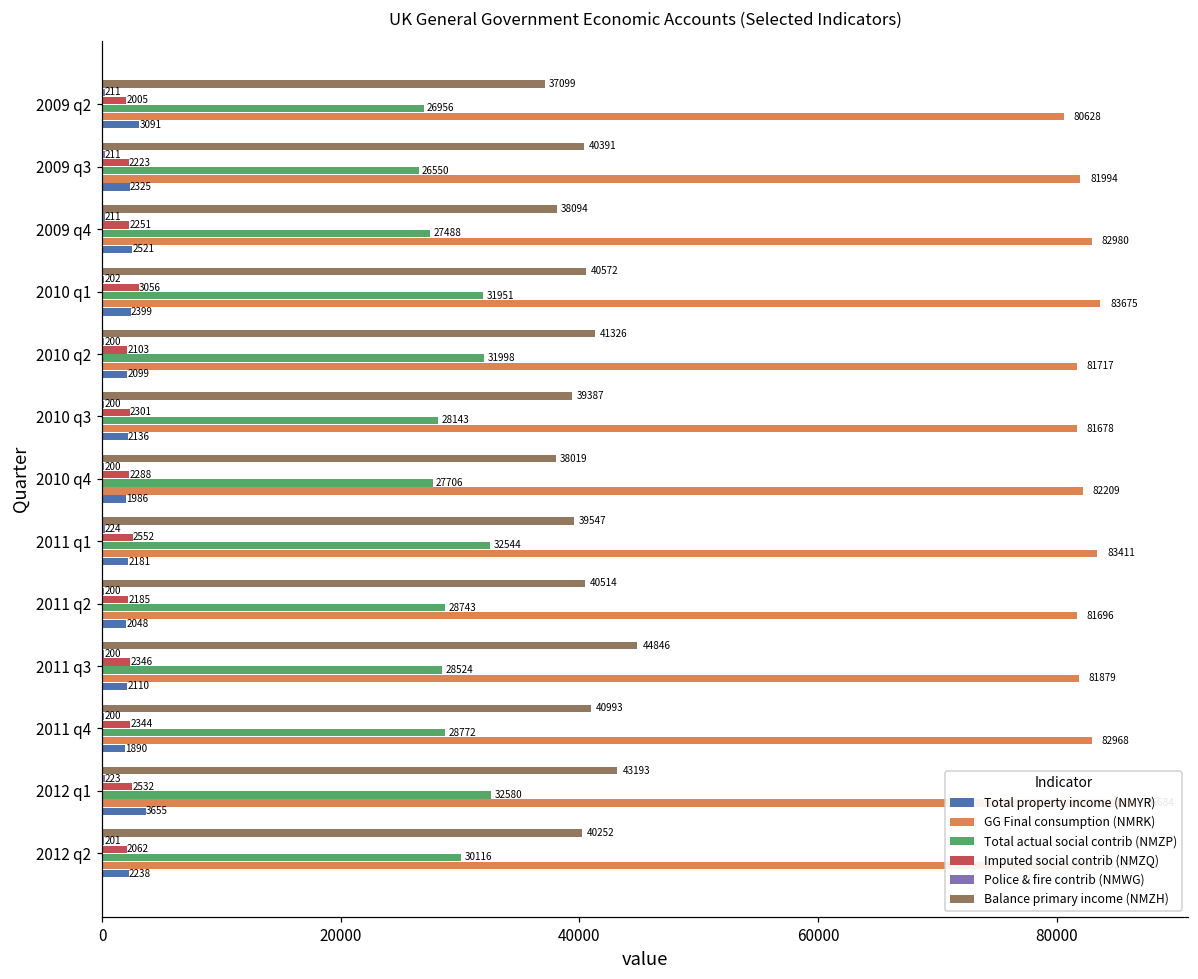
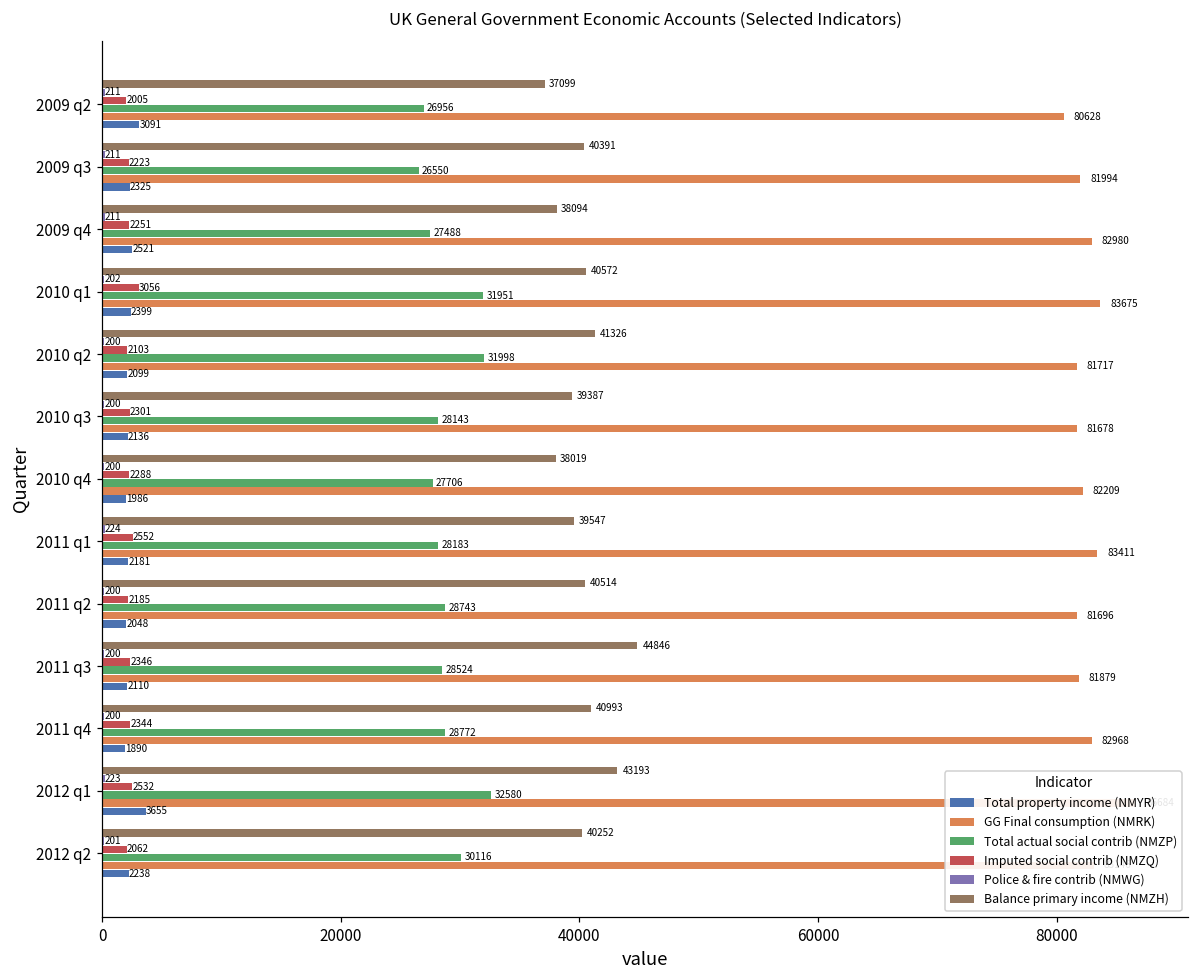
Total actual social contrib (NMZP), 2011 q1: 32544 -> 28183
